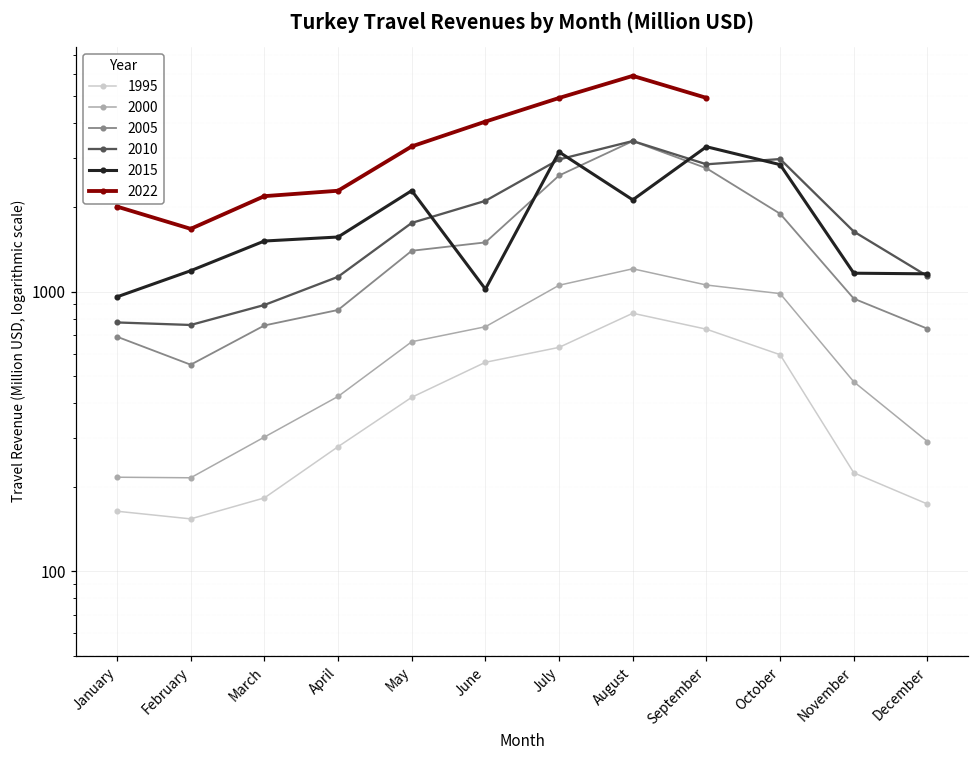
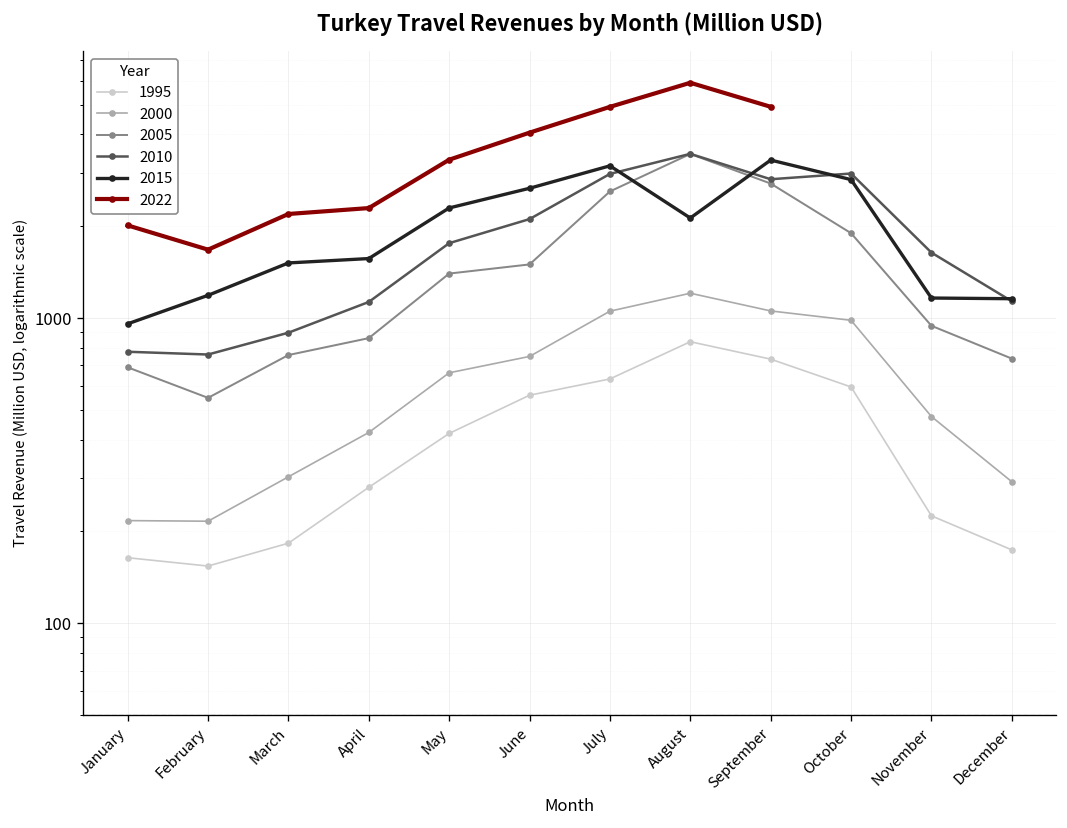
2015, June: 1020 -> 2700
